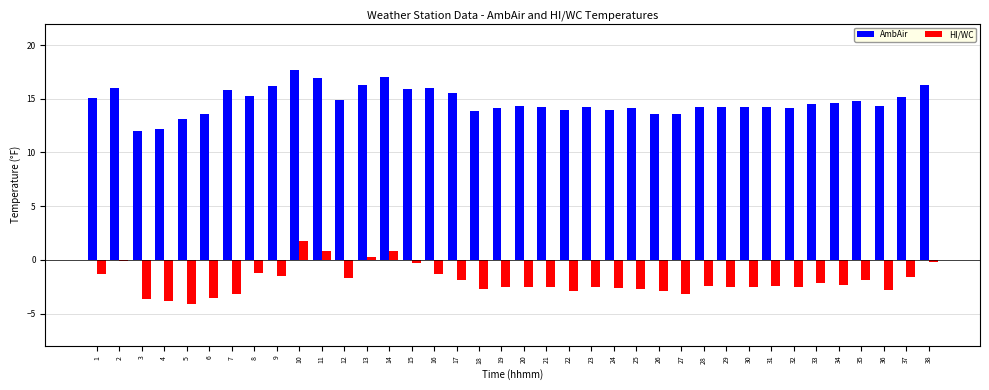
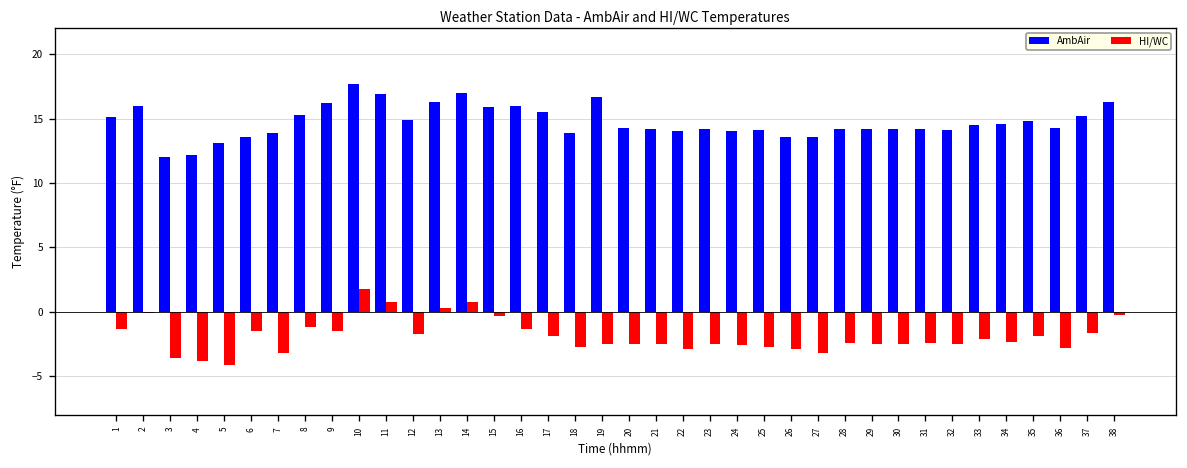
HI/WC, 6: -3.5 -> -1.5
AmbAir, 7: 15.8 -> 13.9
AmbAir, 19: 14.1 -> 16.7
